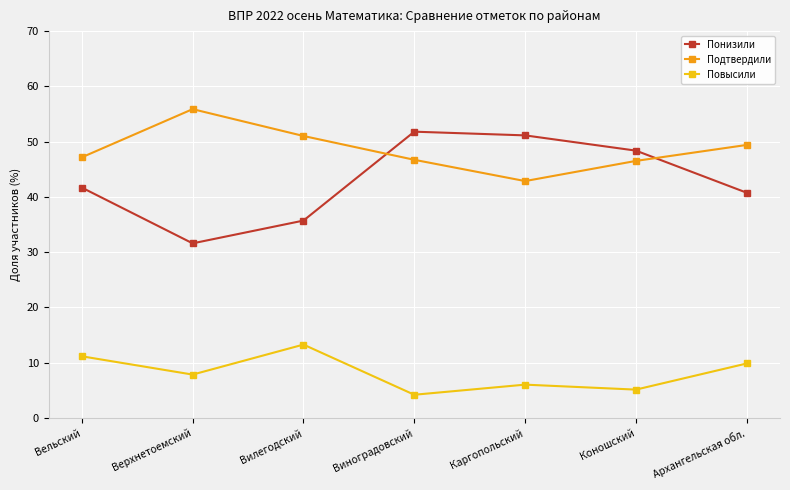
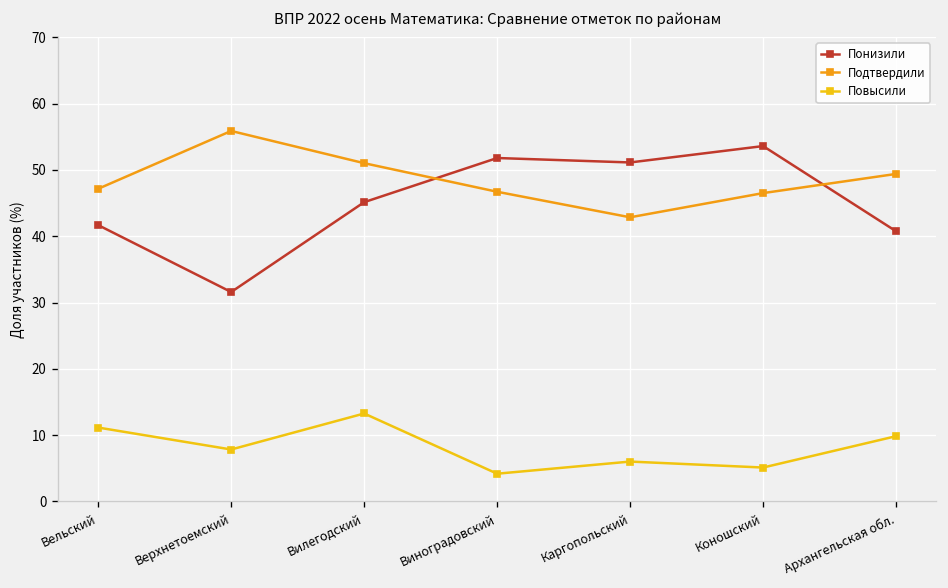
Понизили, Вилегодский: 36 -> 45
Понизили, Коношский: 48 -> 54
